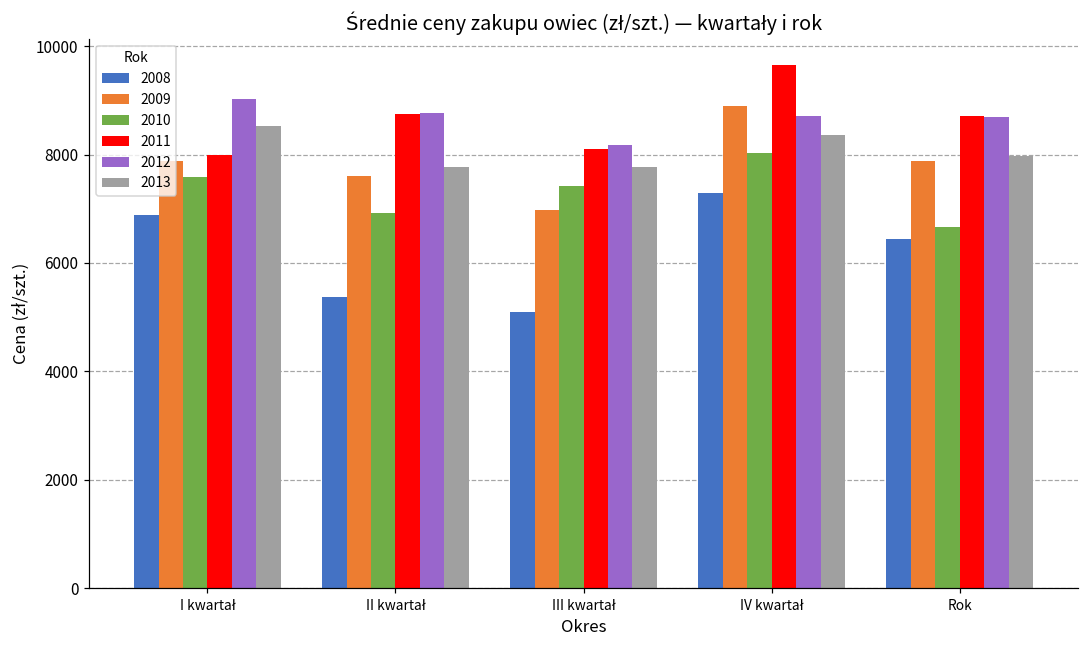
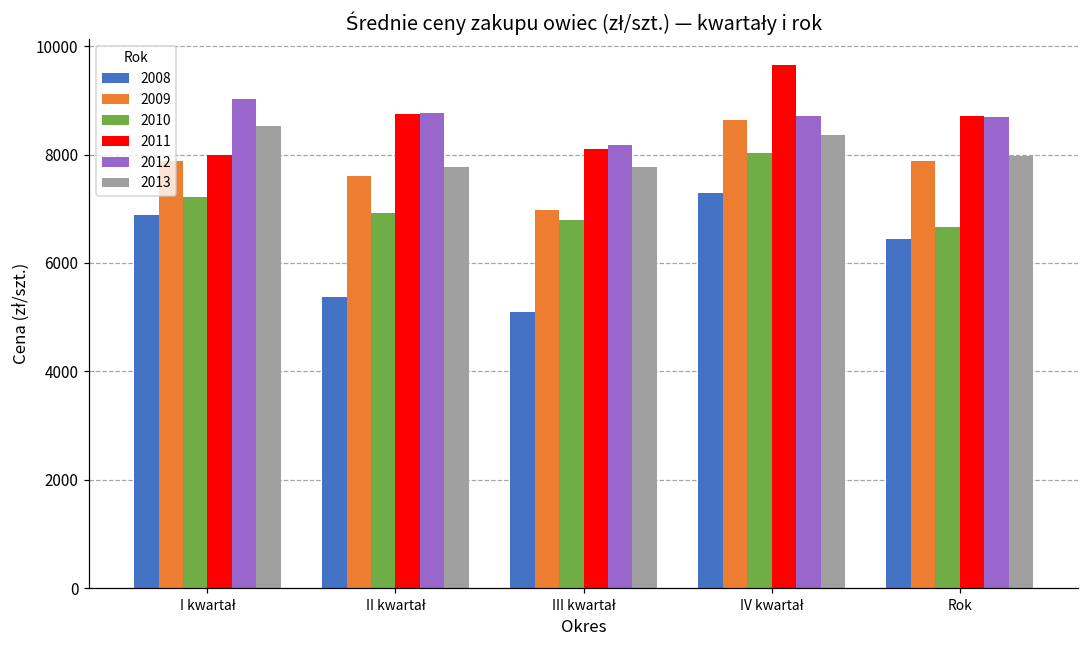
2010, I kwartał: 7600 -> 7200
2010, III kwartał: 7400 -> 6800
2009, IV kwartał: 8900 -> 8600
